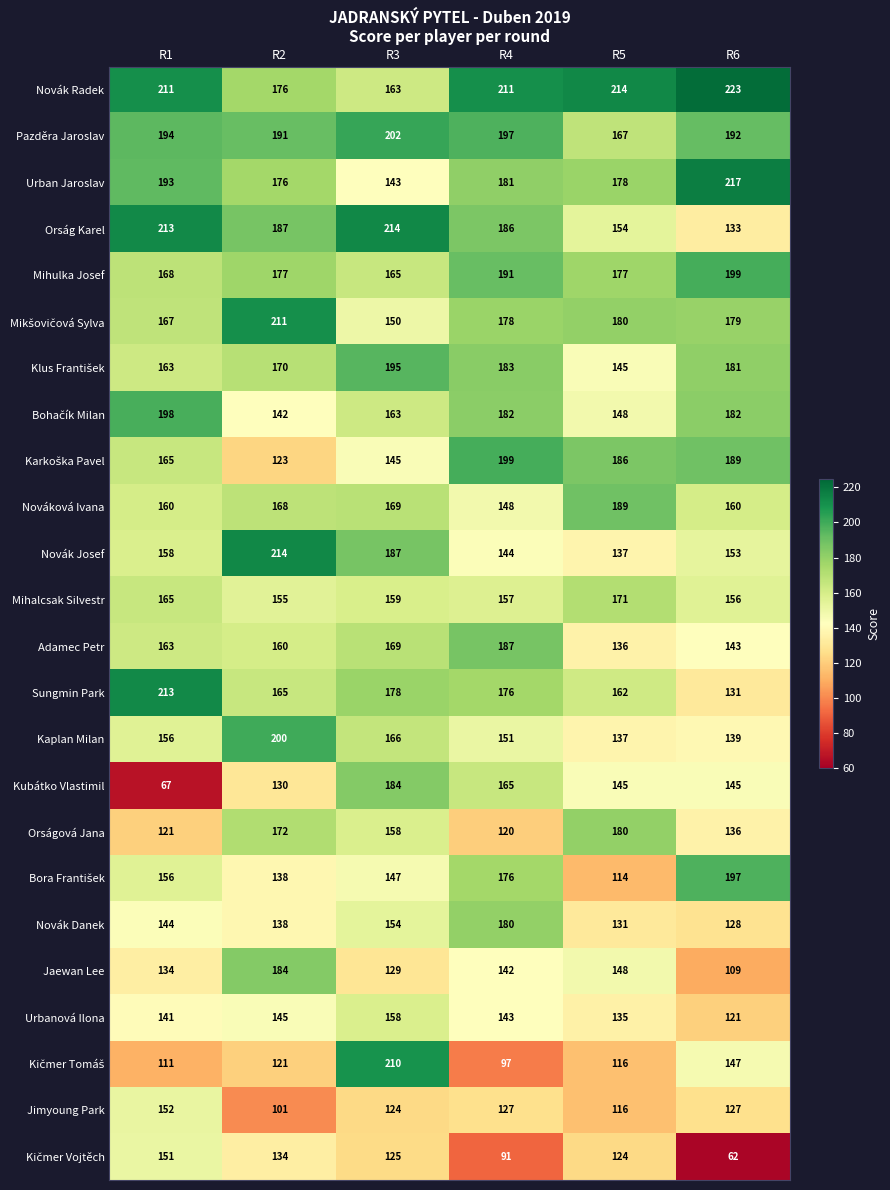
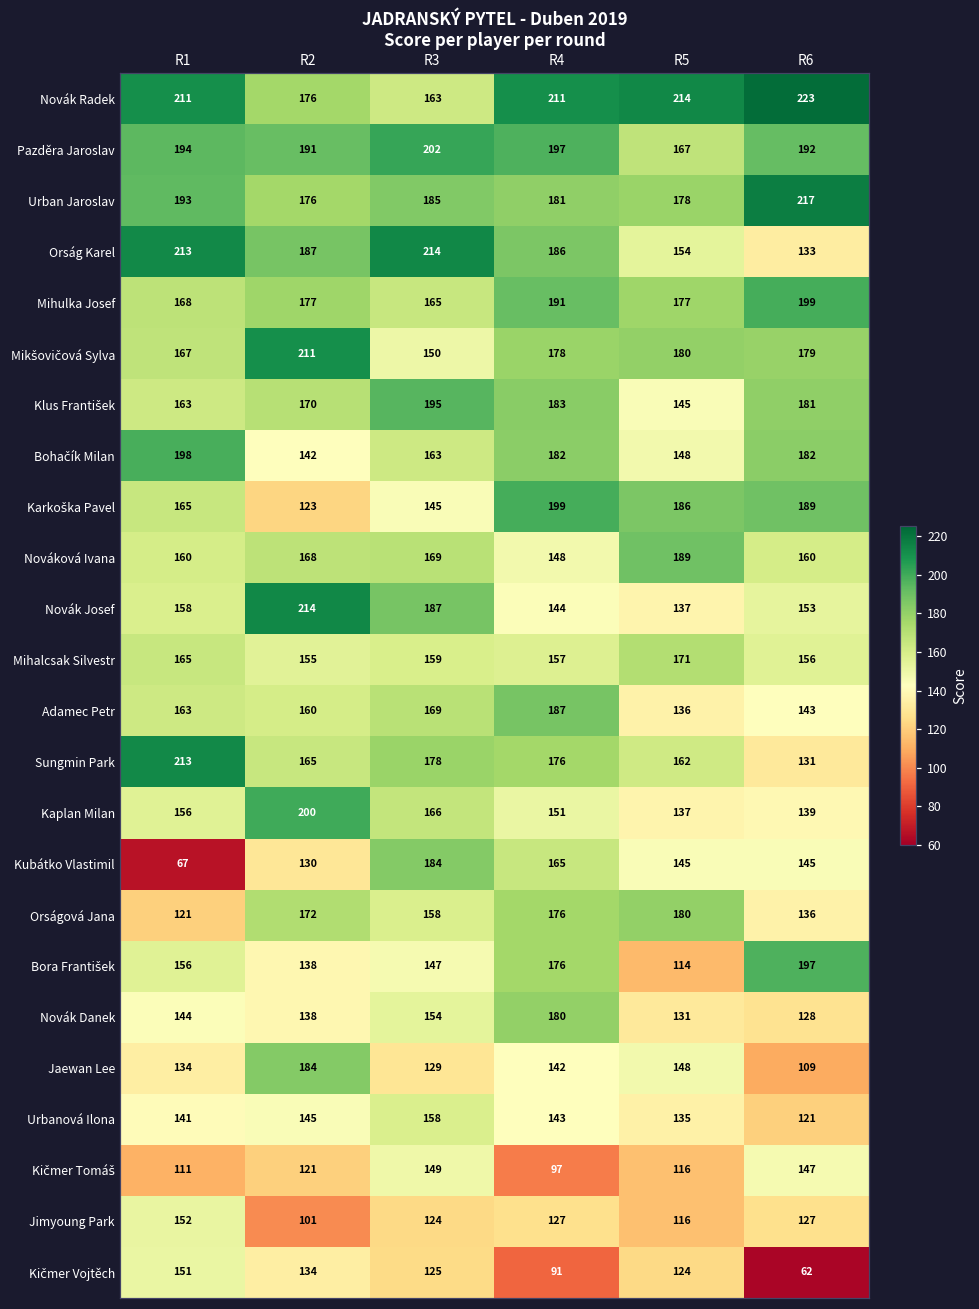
Urban Jaroslav, R3: 143 -> 185
Orságová Jana, R4: 120 -> 176
Kičmer Tomáš, R3: 210 -> 149
